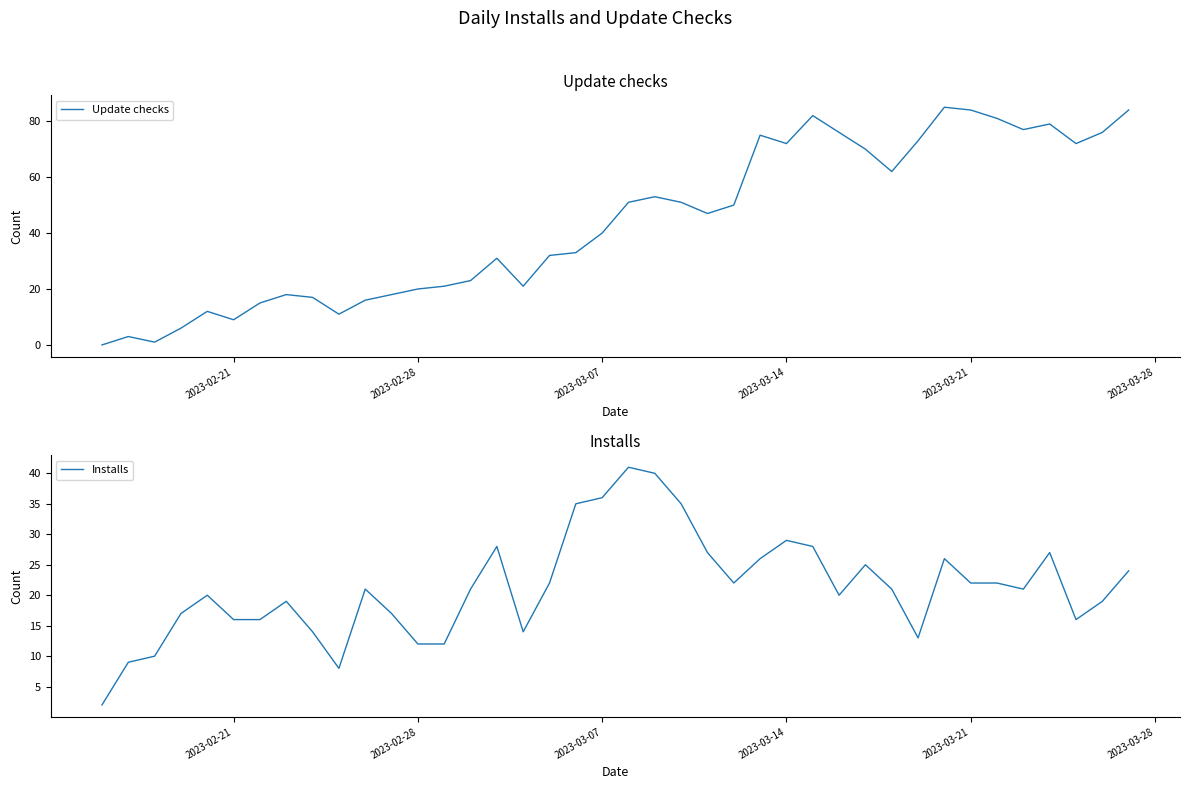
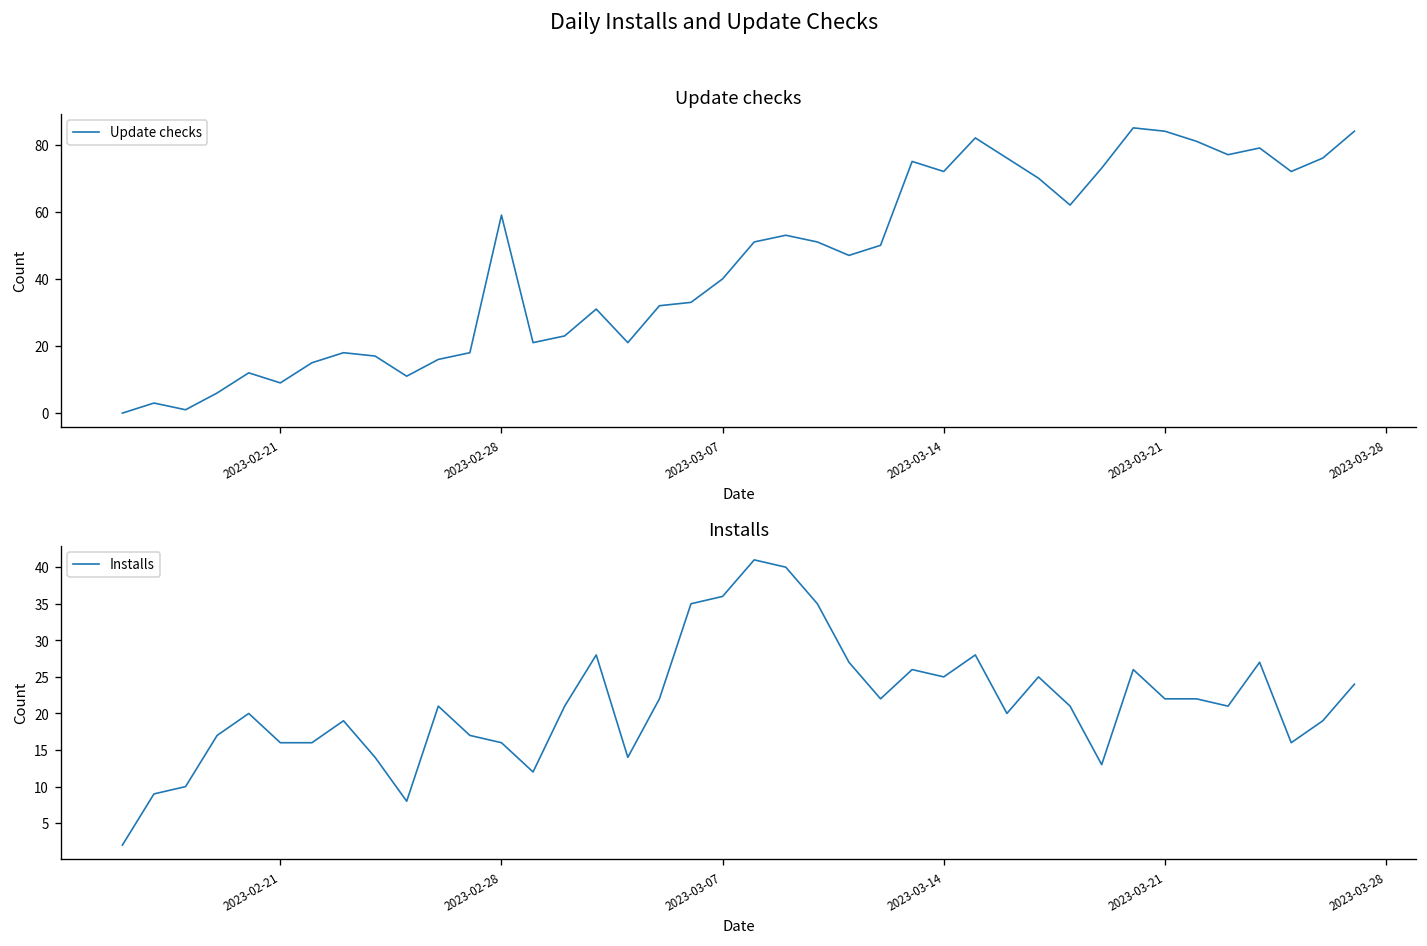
Update checks, 2023-02-28: 20 -> 59
Installs, 2023-02-28: 12 -> 16
Installs, 2023-03-14: 29 -> 25
